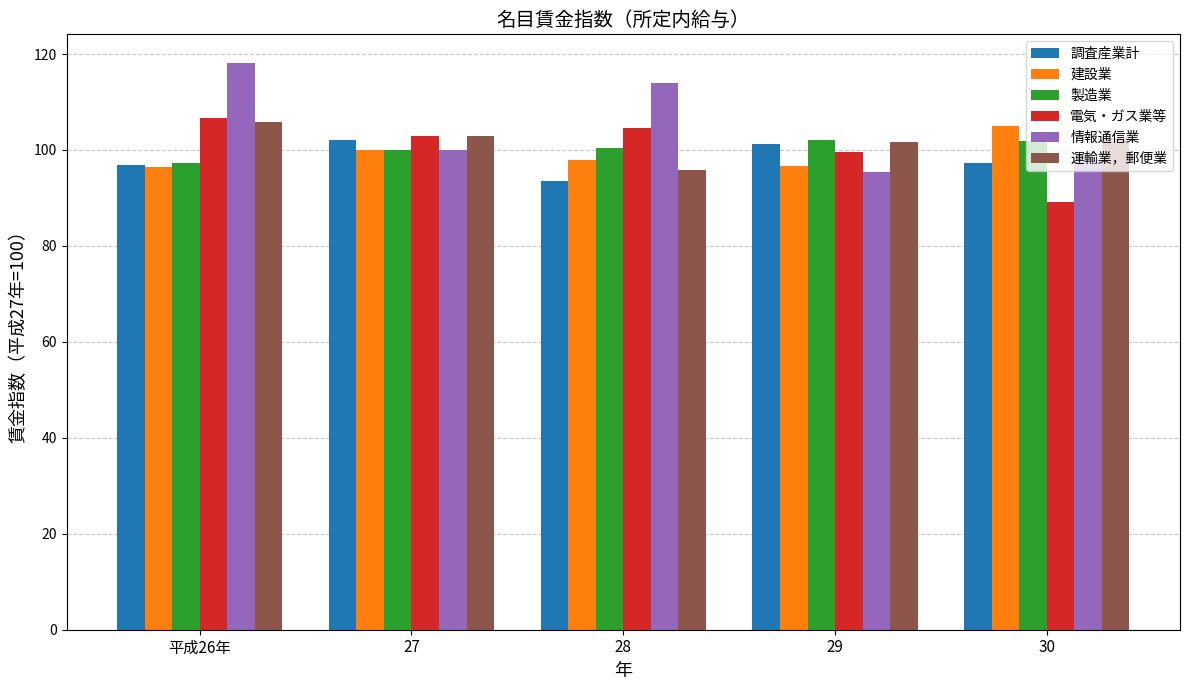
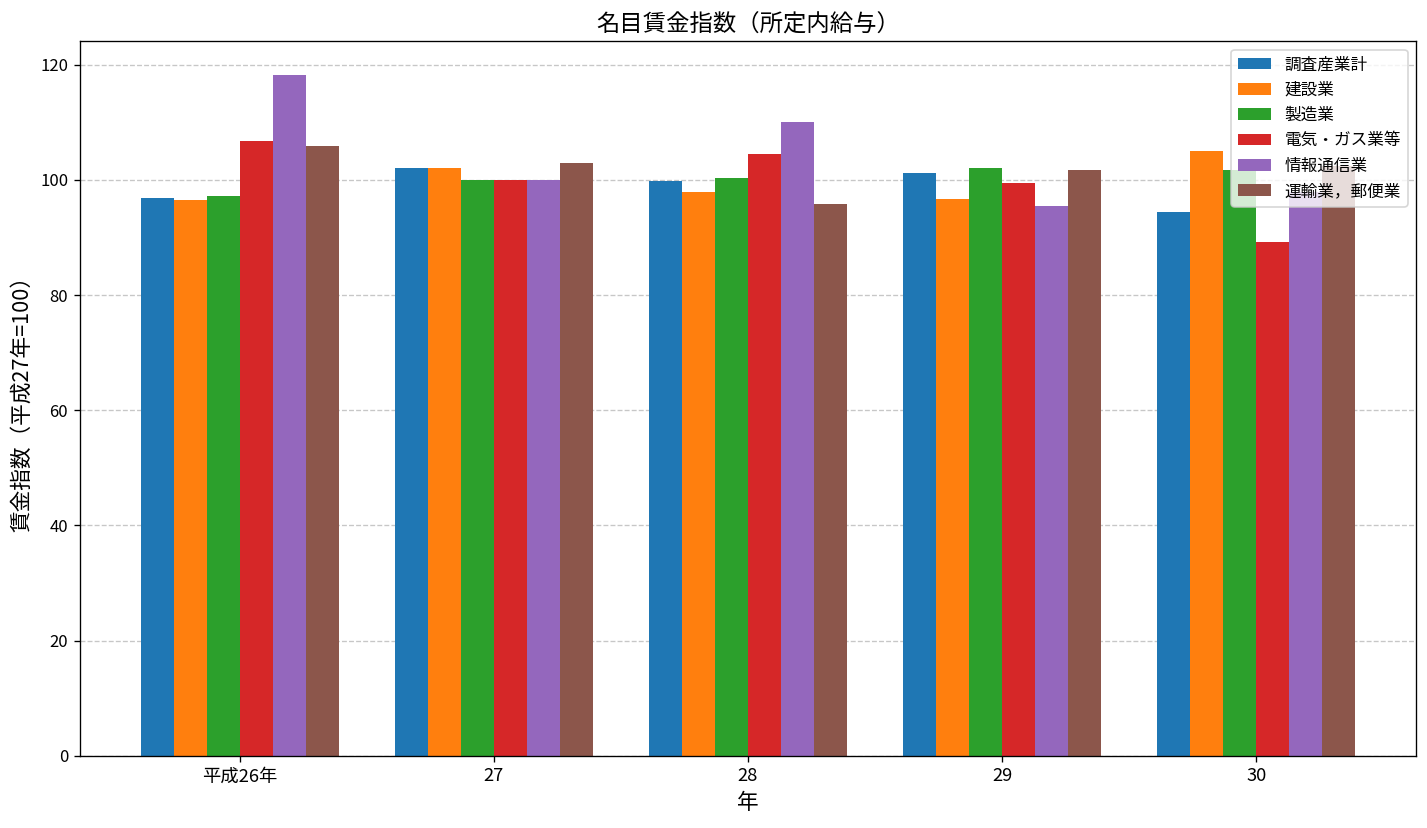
建設業, 27: 100 -> 102
電気・ガス業等, 27: 103 -> 100
調査産業計, 28: 94 -> 100
情報通信業, 28: 114 -> 110
調査産業計, 30: 97 -> 95
